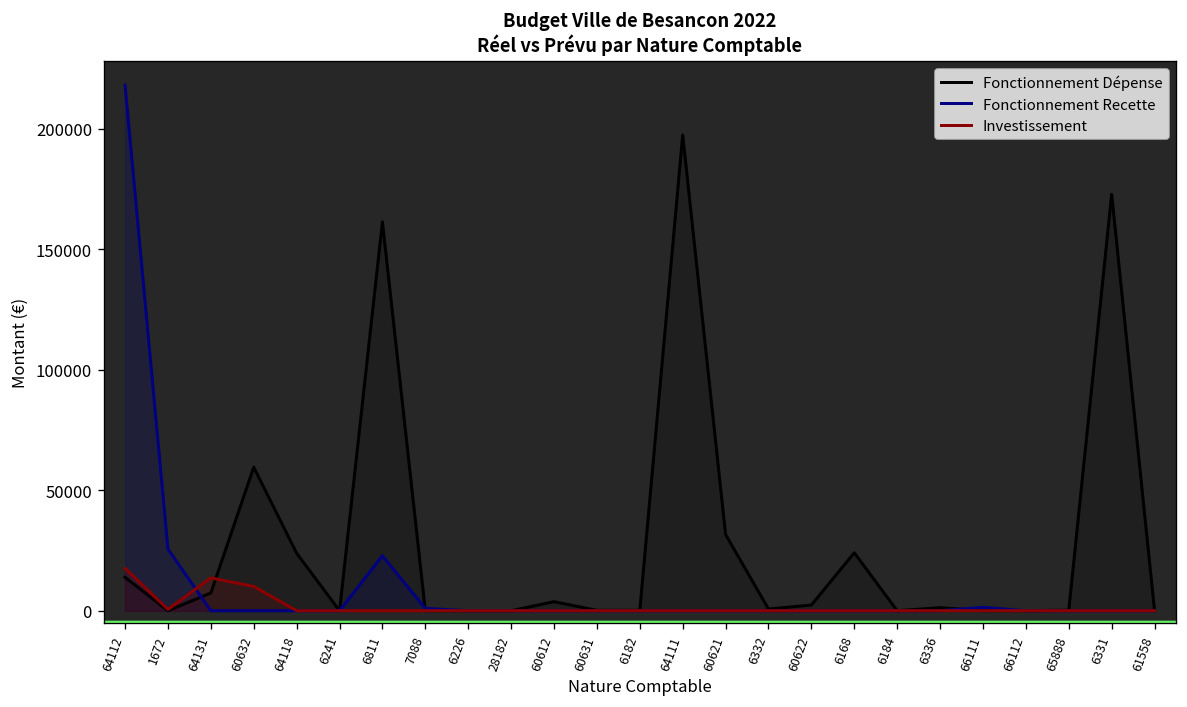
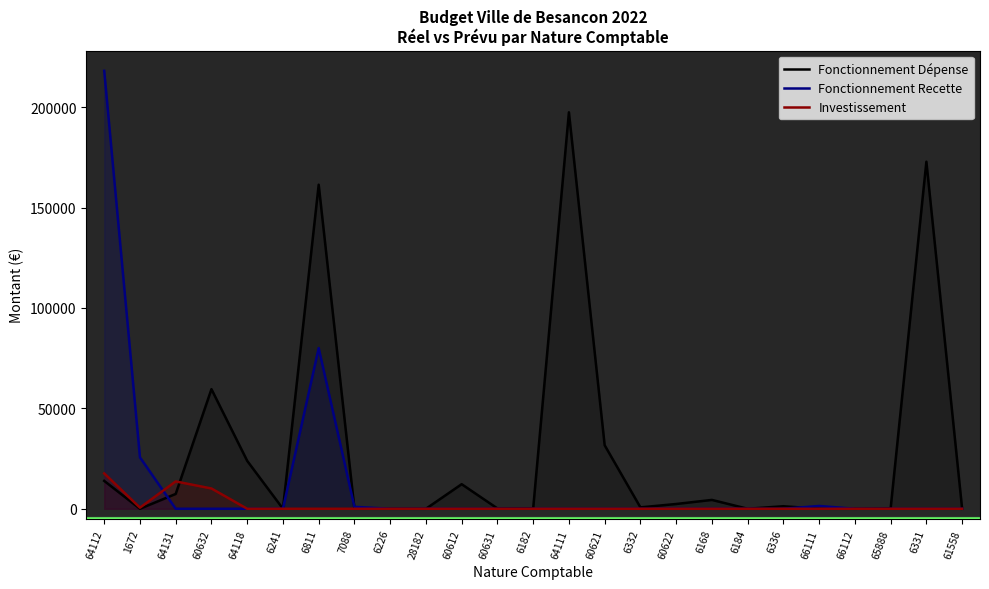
Fonctionnement Recette, 6811: 23000 -> 80000
Fonctionnement Dépense, 60612: 4000 -> 12000
Fonctionnement Dépense, 6168: 24000 -> 4000
